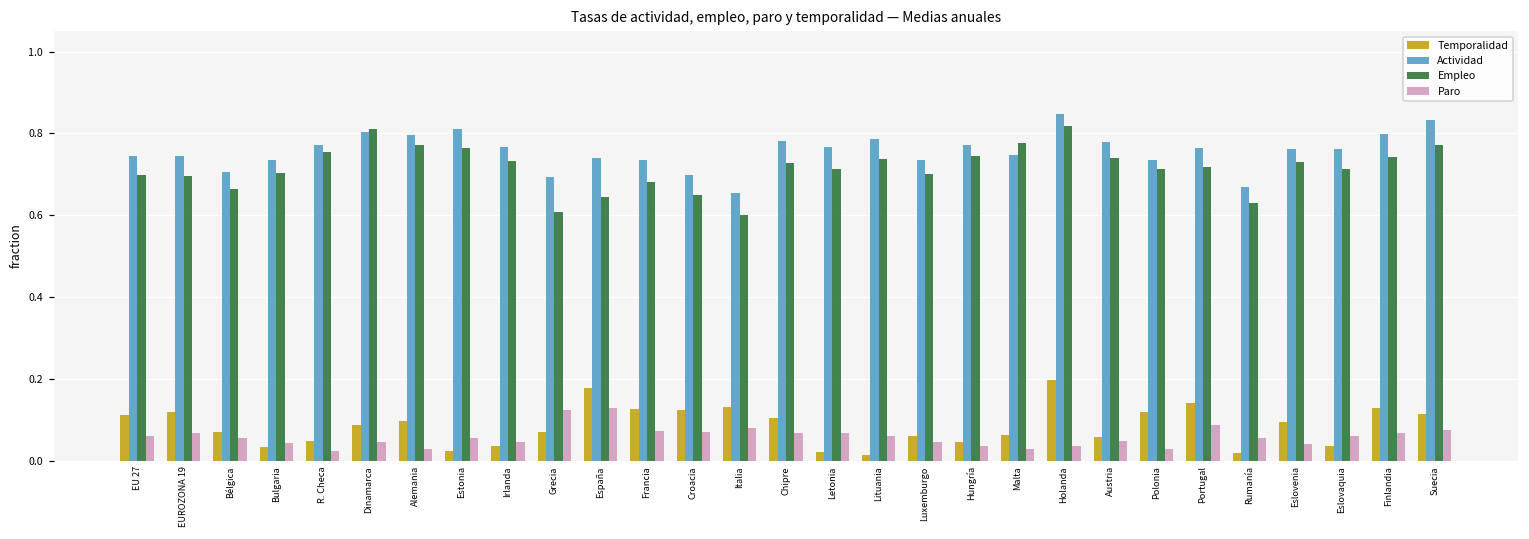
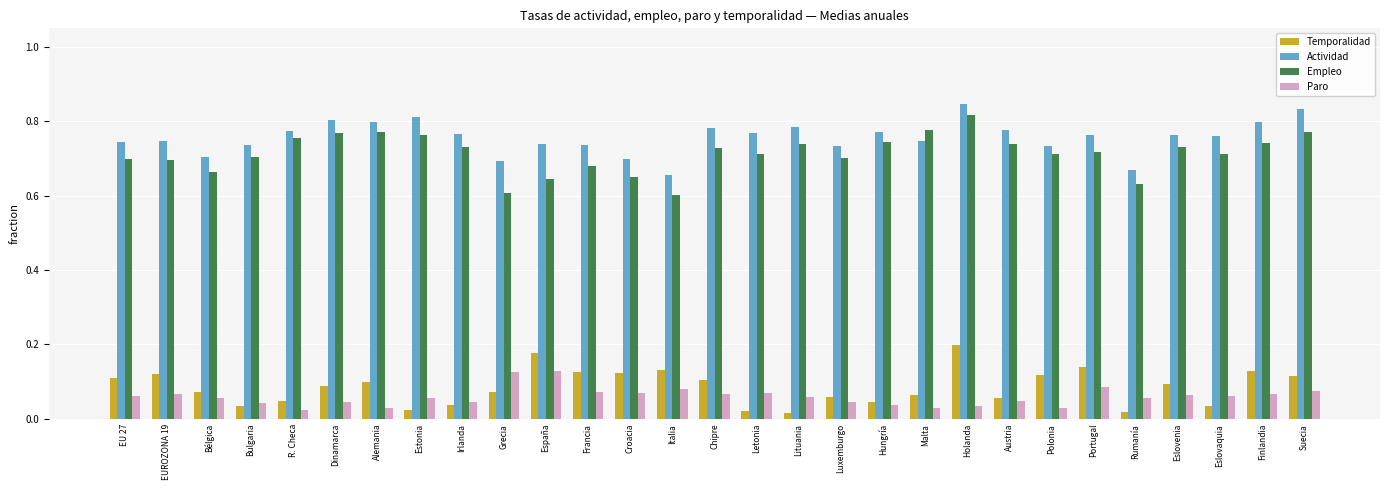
Empleo, Dinamarca: 0.81 -> 0.77
Paro, Eslovenia: 0.04 -> 0.06
